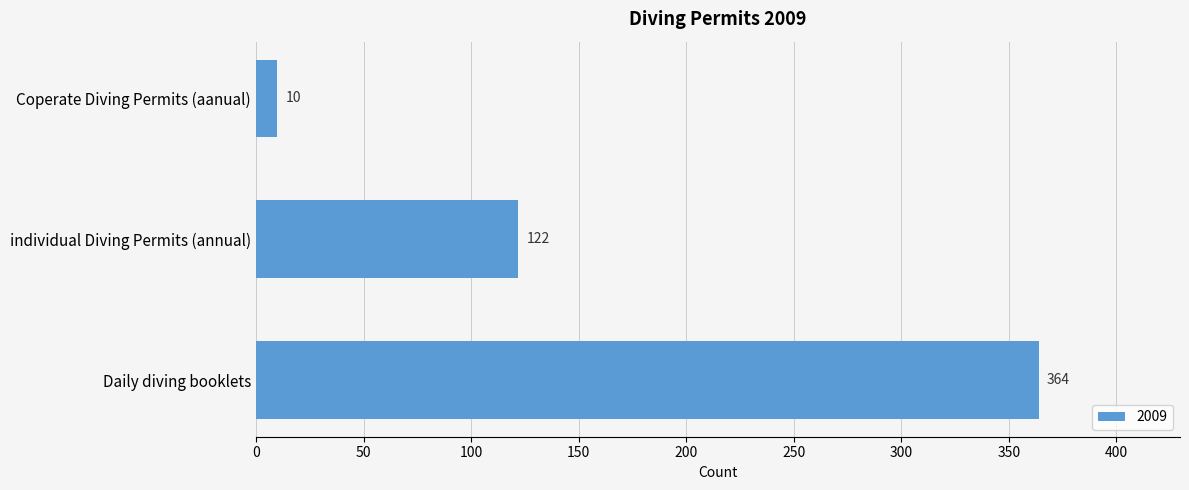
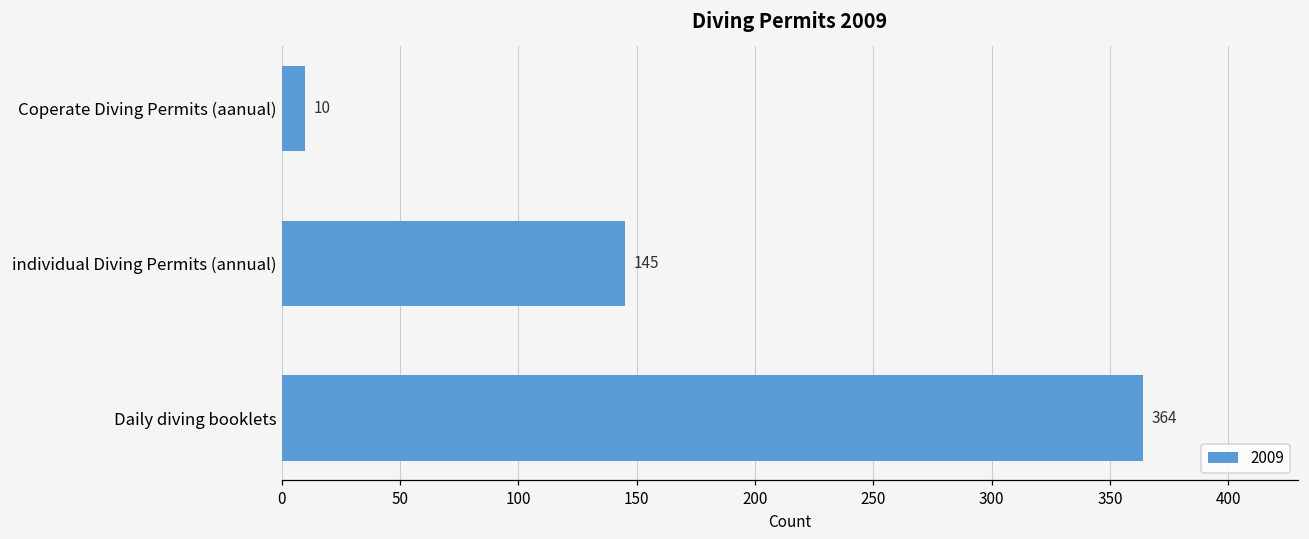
individual Diving Permits (annual): 122 -> 145
